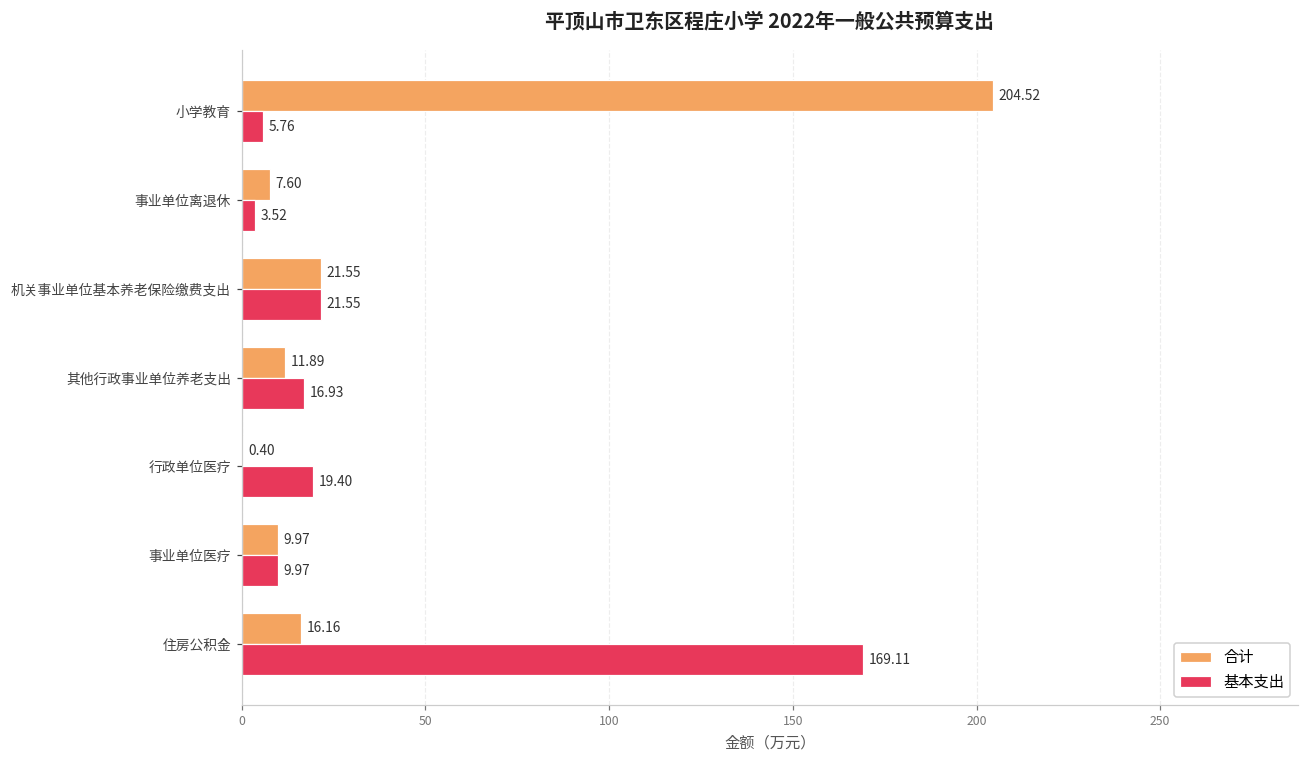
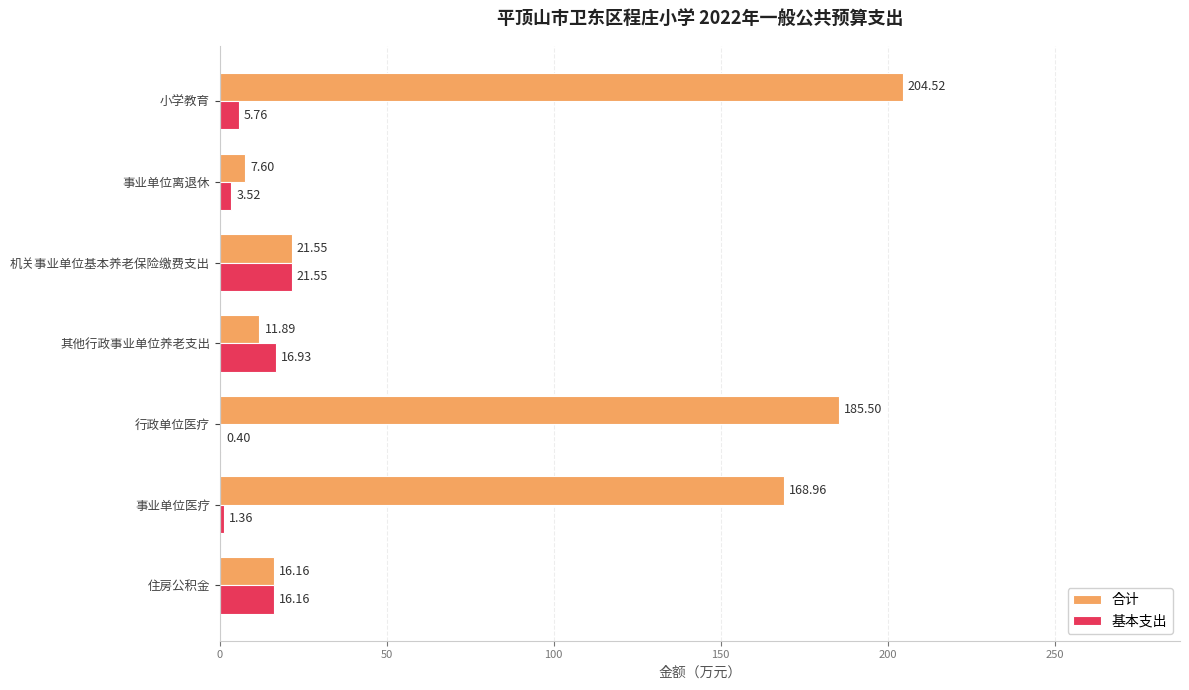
合计, 行政单位医疗: 0.40 -> 185.50
基本支出, 行政单位医疗: 19.40 -> 0.40
合计, 事业单位医疗: 9.97 -> 168.96
基本支出, 事业单位医疗: 9.97 -> 1.36
基本支出, 住房公积金: 169.11 -> 16.16
